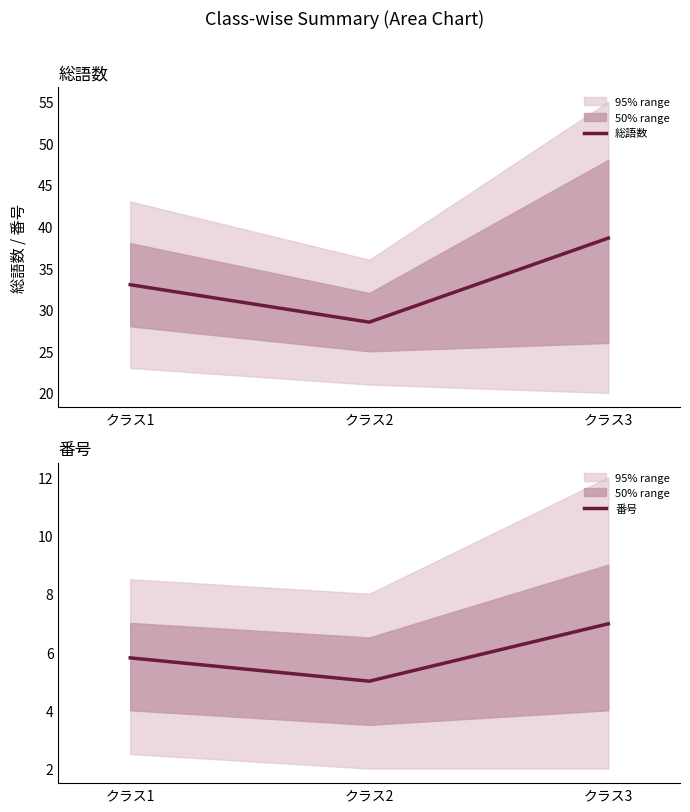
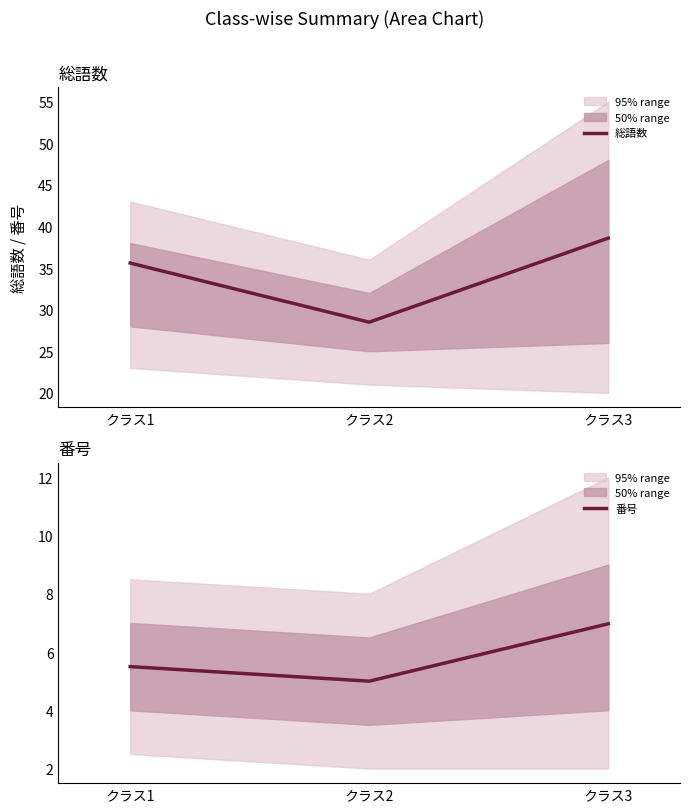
総語数, 総語数, クラス1: 33 -> 36
番号, 番号, クラス1: 5.8 -> 5.5
